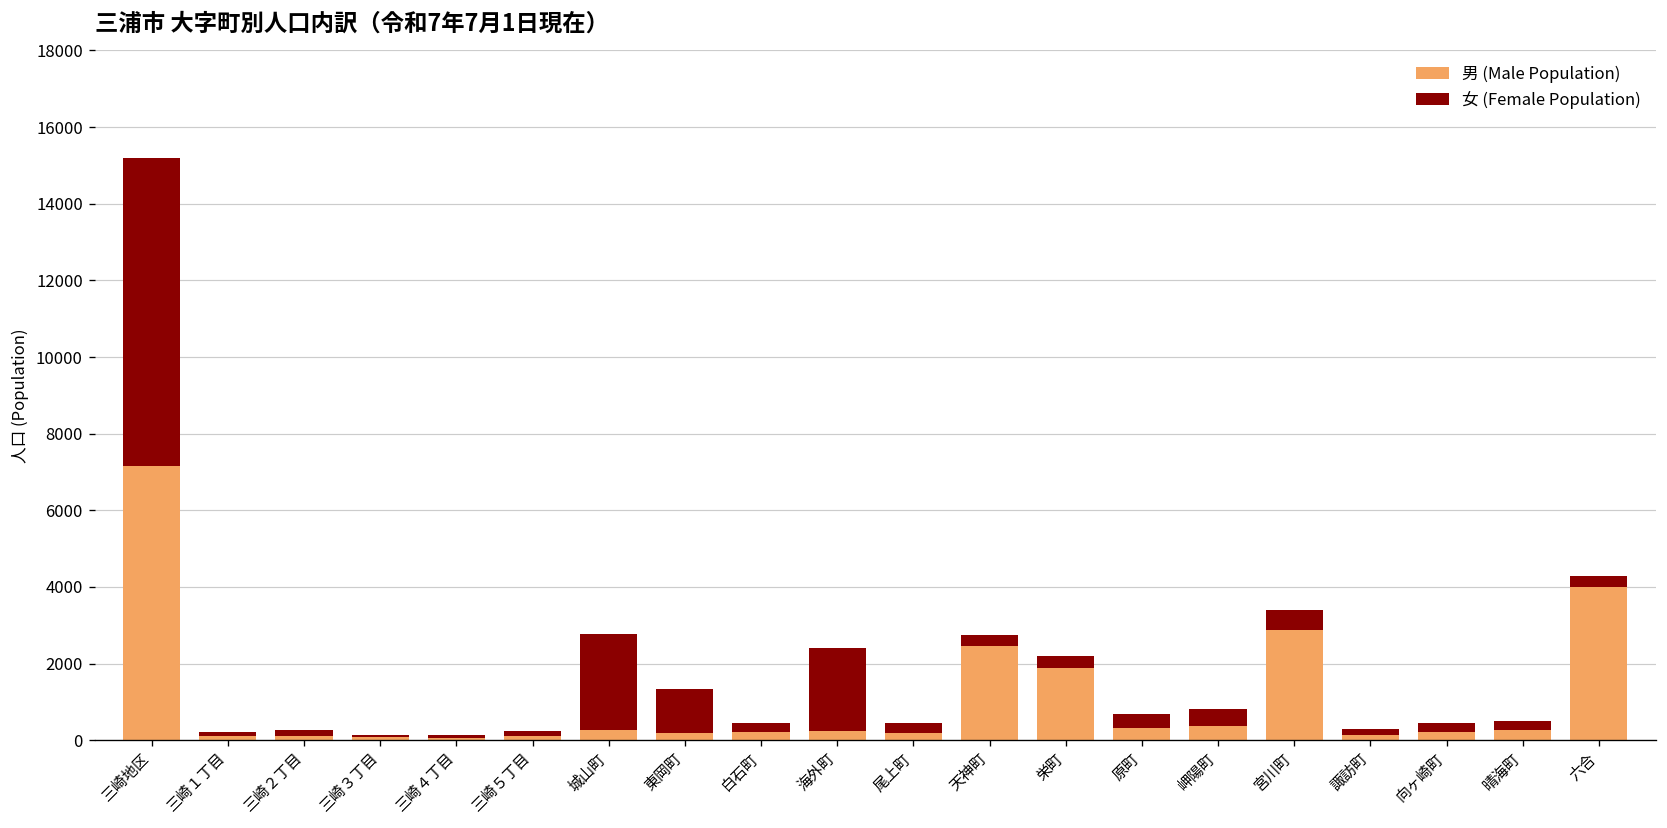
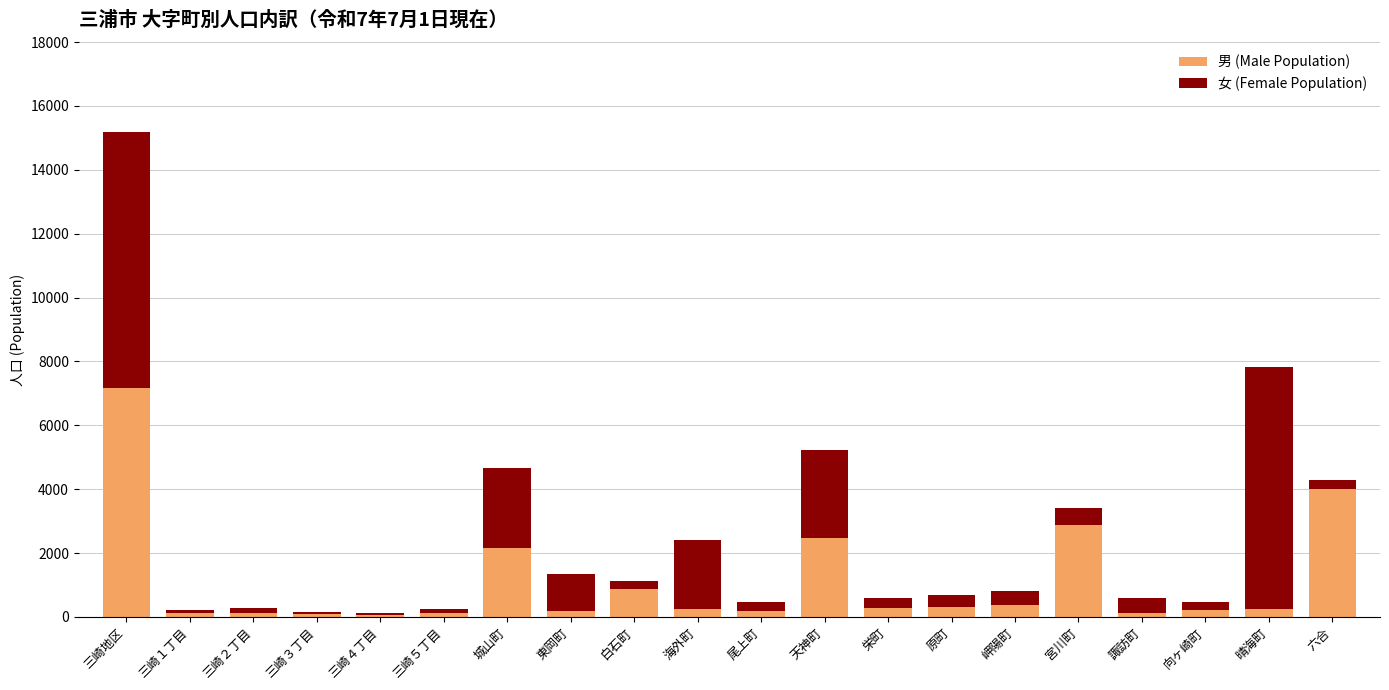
男 (Male Population), 城山町: 300 -> 2200
男 (Male Population), 白石町: 200 -> 900
女 (Female Population), 天神町: 300 -> 2800
男 (Male Population), 栄町: 1900 -> 300
女 (Female Population), 諏訪町: 200 -> 500
女 (Female Population), 晴海町: 200 -> 7600
